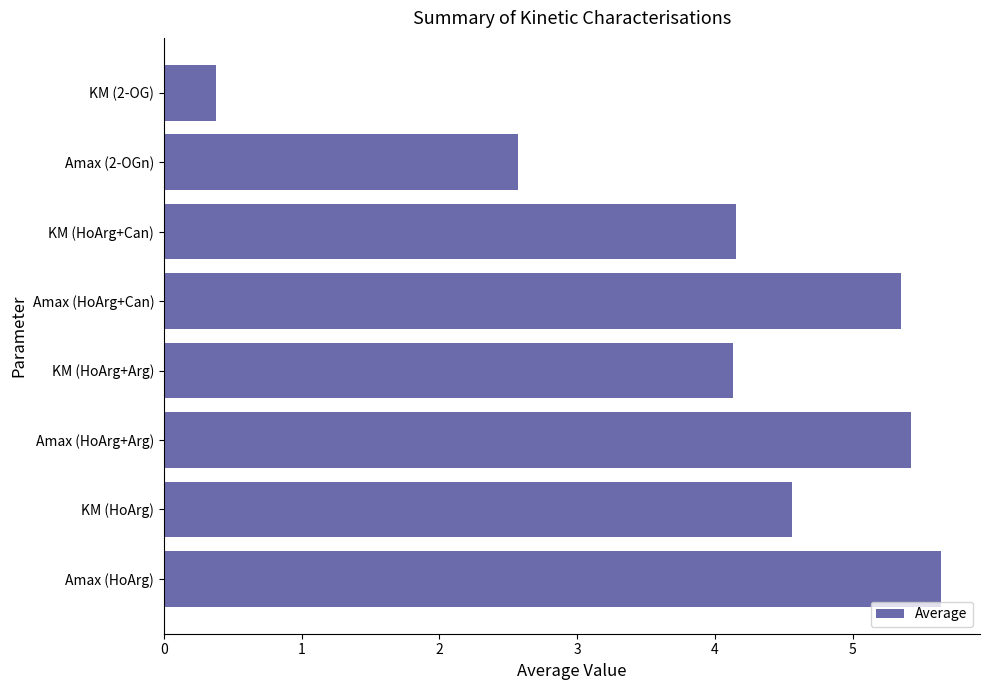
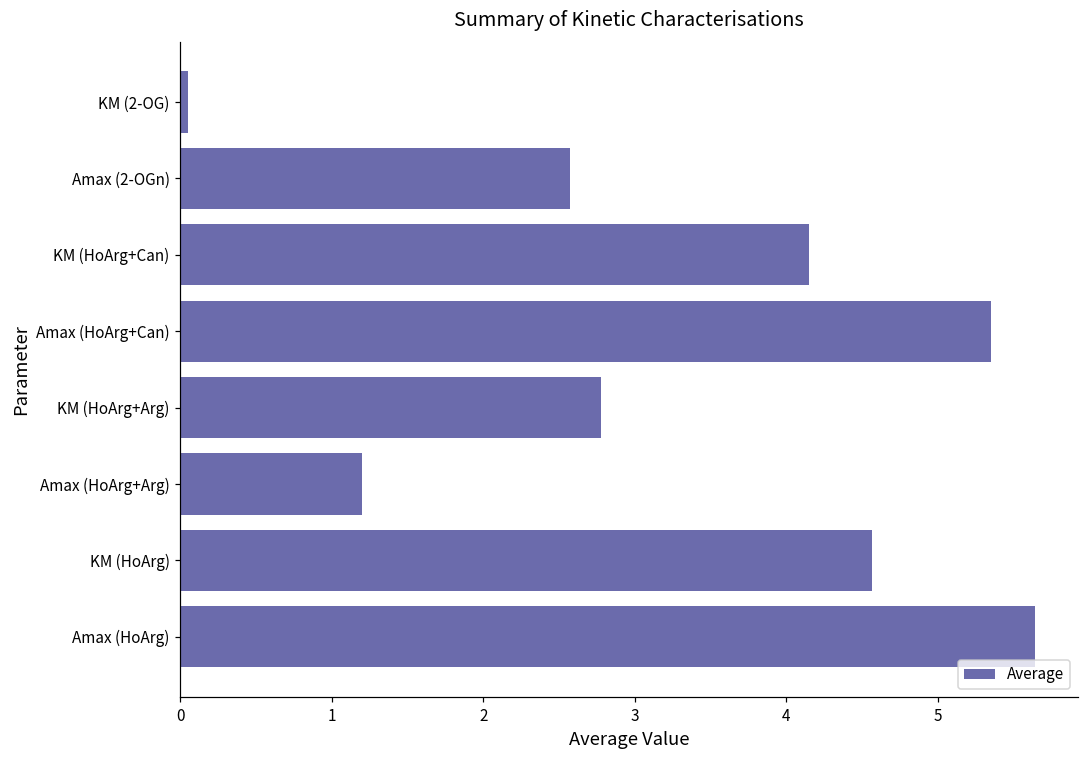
KM (2-OG): 0.38 -> 0.05
KM (HoArg+Arg): 4.13 -> 2.78
Amax (HoArg+Arg): 5.42 -> 1.20
